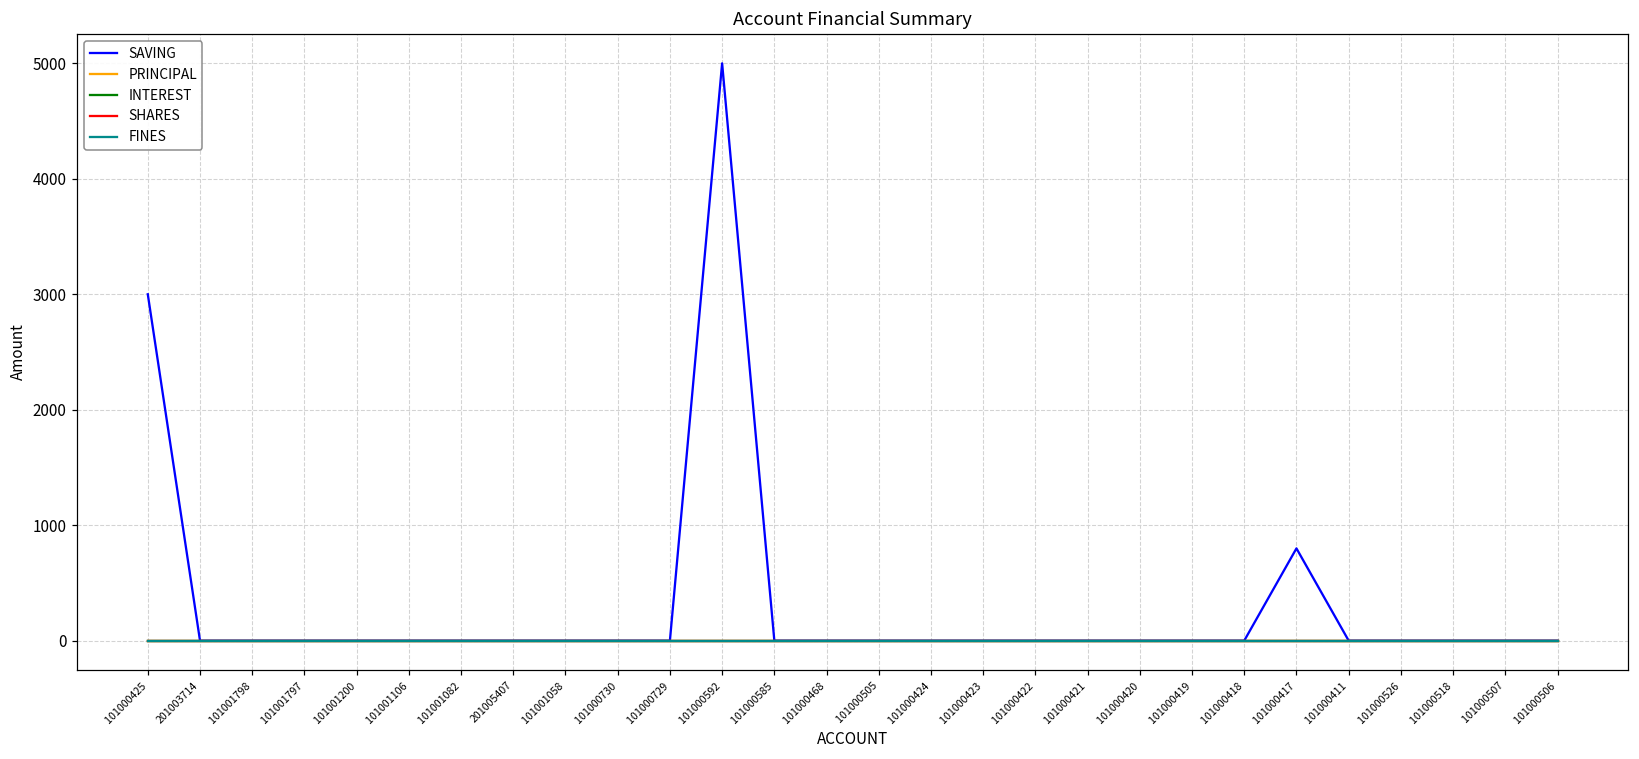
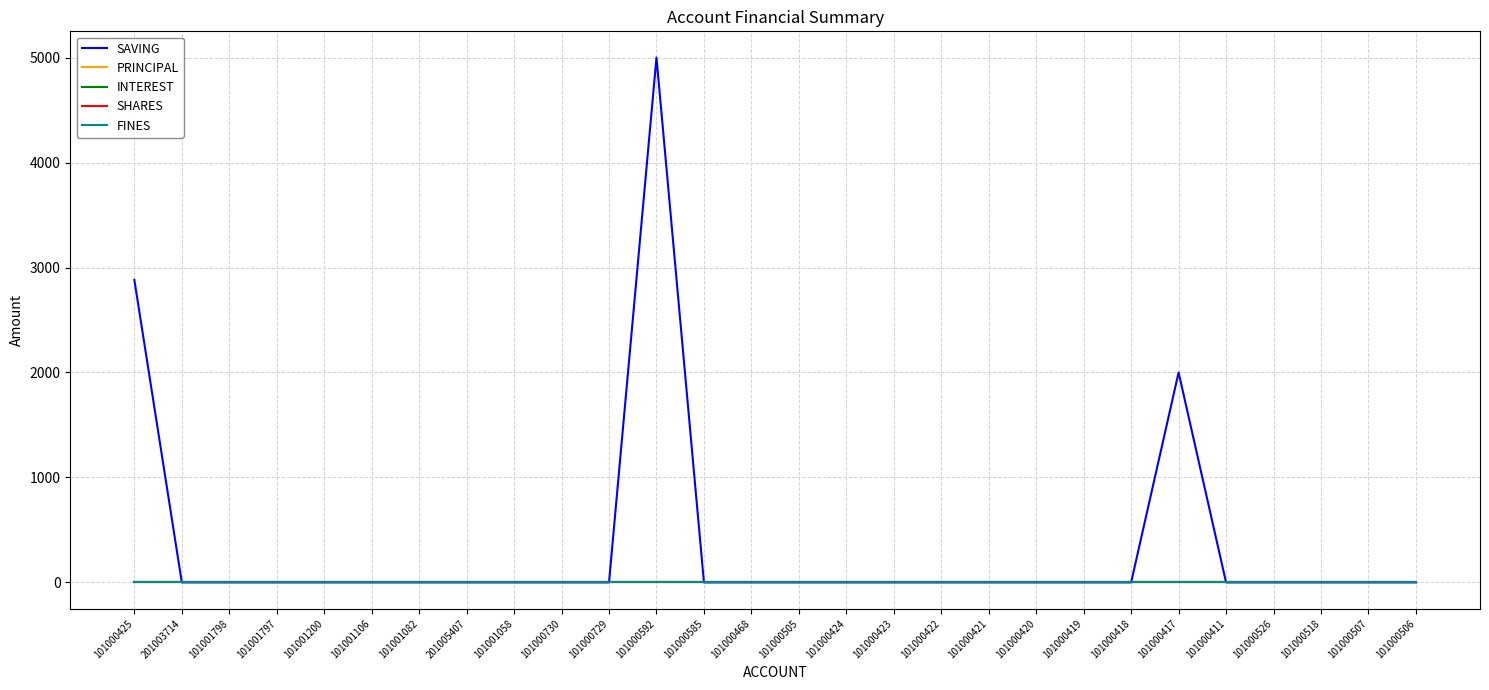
SAVING, 101000425: 3000 -> 2880
SAVING, 101000417: 800 -> 2000
